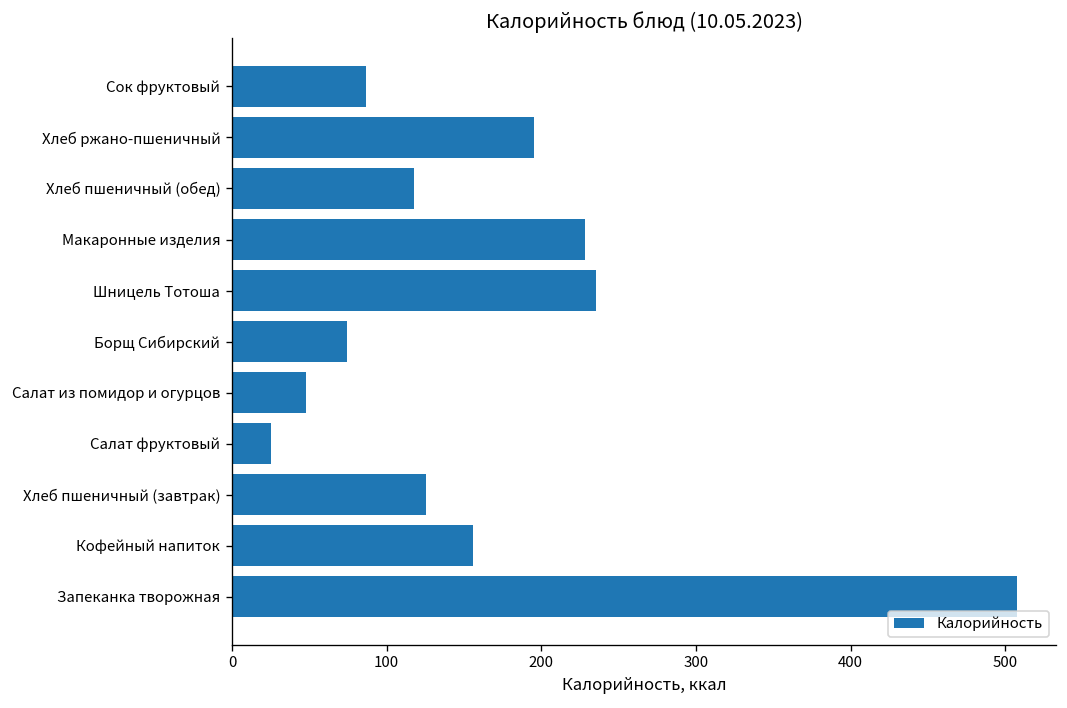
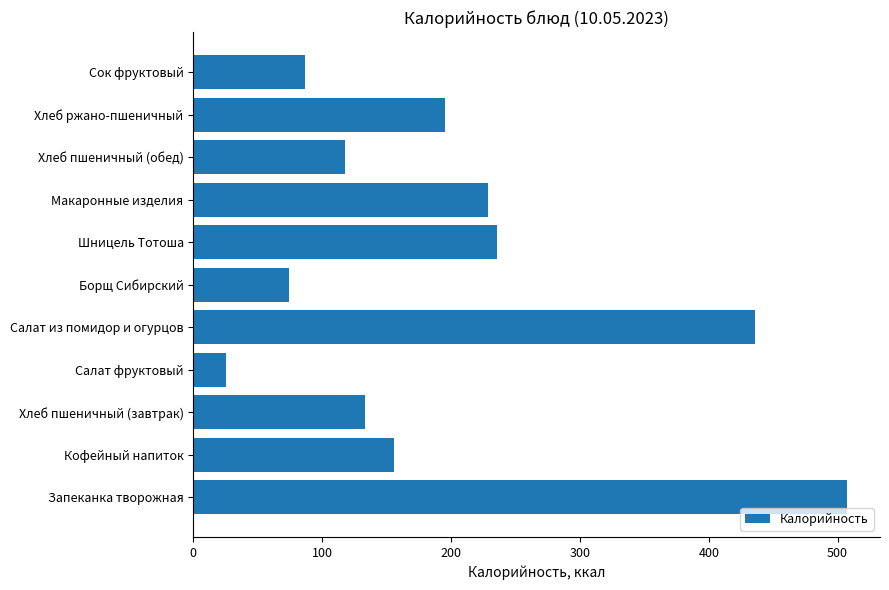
Салат из помидор и огурцов: 48 -> 436
Хлеб пшеничный (завтрак): 125 -> 133
